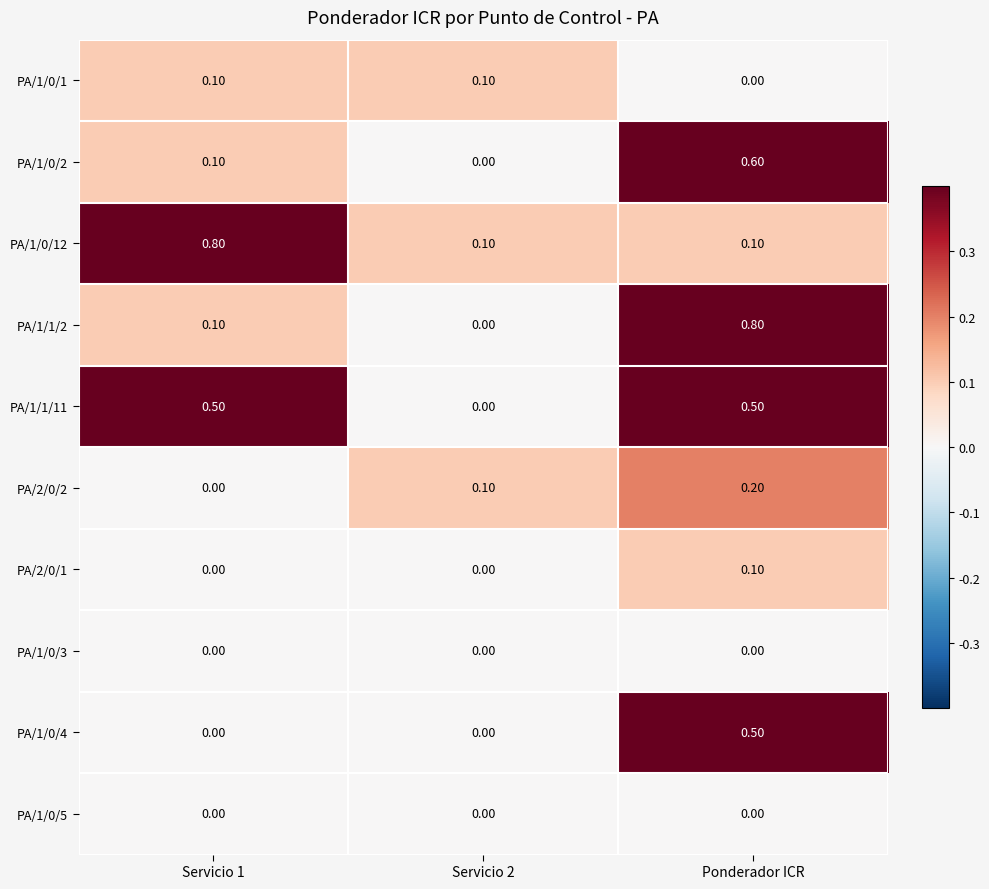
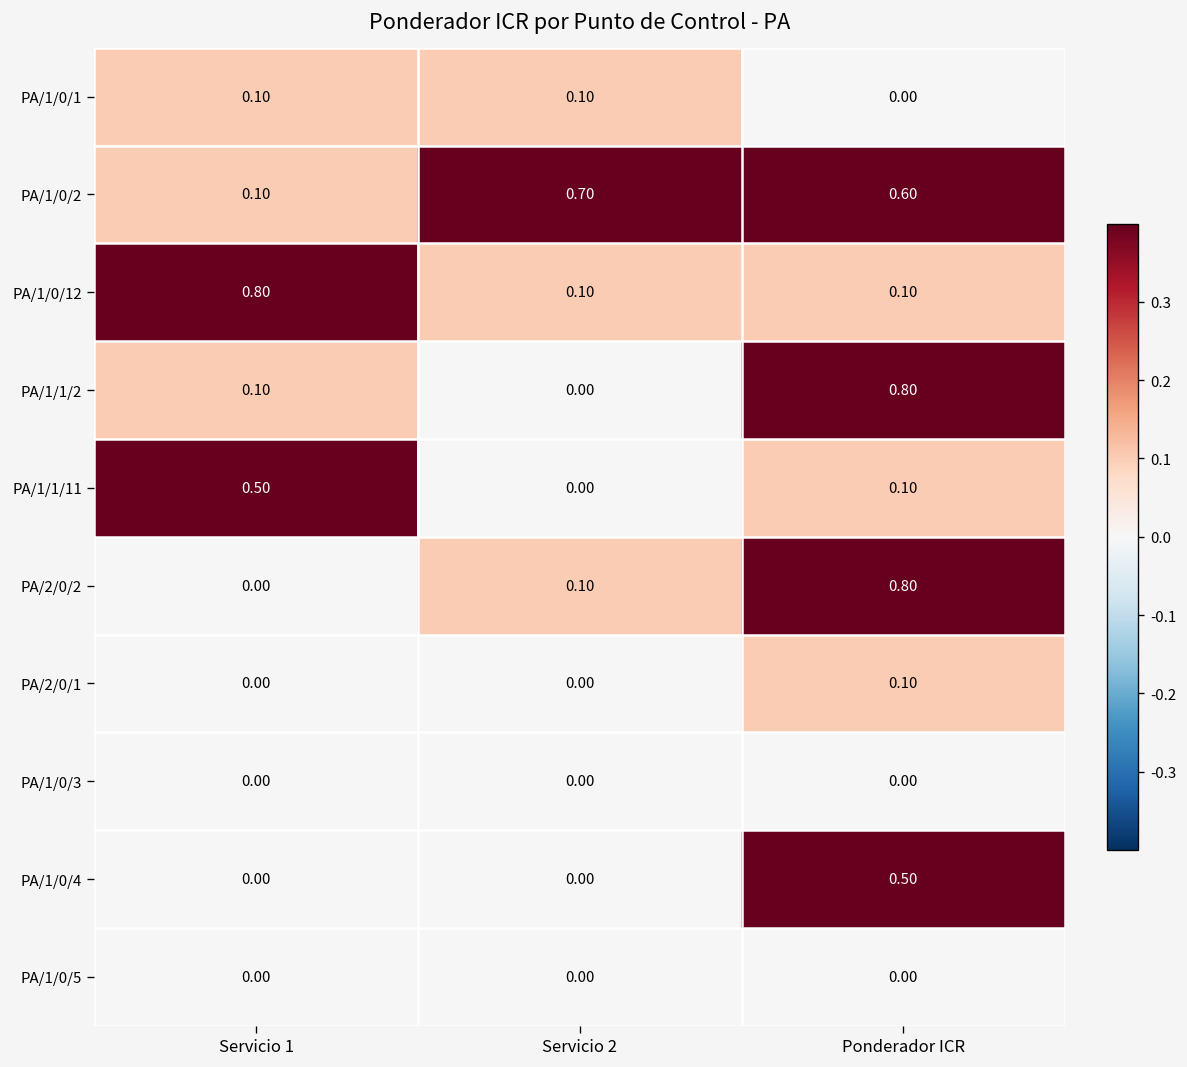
PA/1/0/2, Servicio 2: 0.00 -> 0.70
PA/1/1/11, Ponderador ICR: 0.50 -> 0.10
PA/2/0/2, Ponderador ICR: 0.20 -> 0.80
